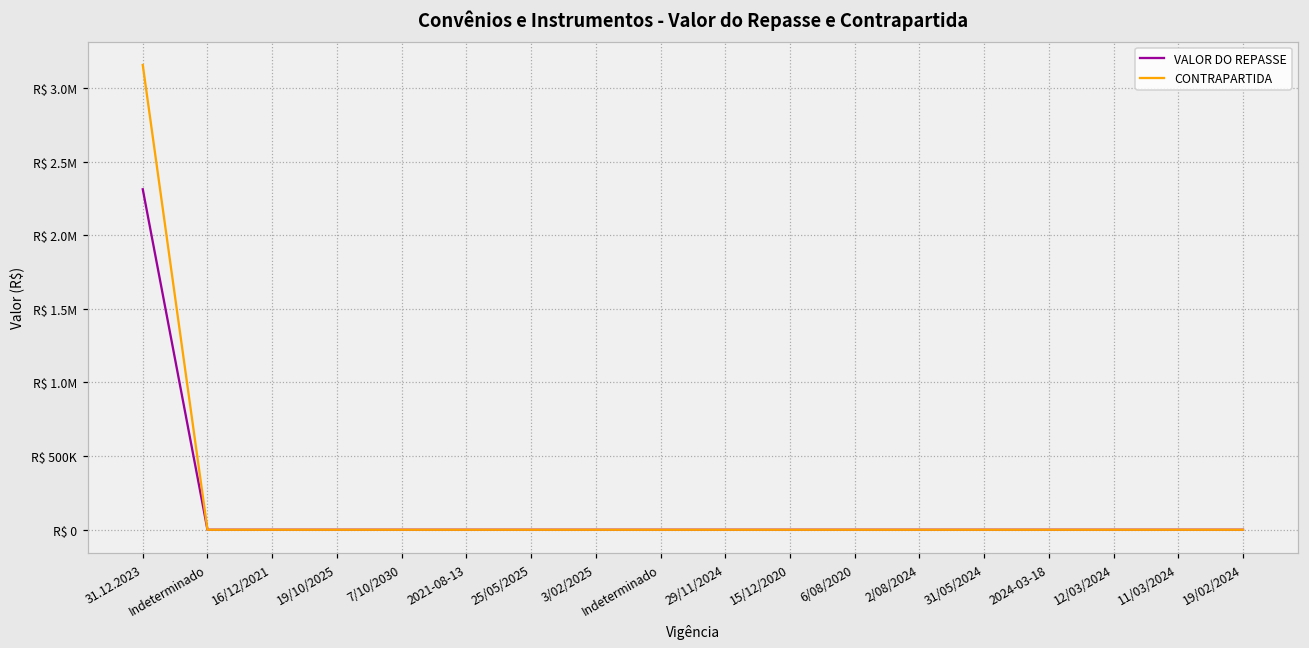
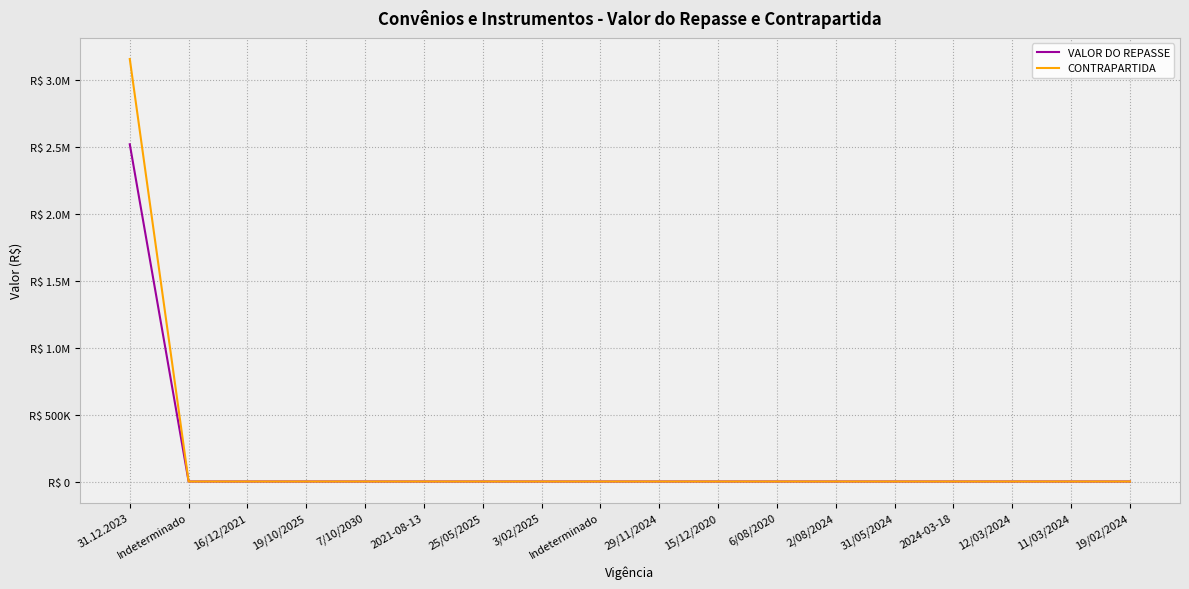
VALOR DO REPASSE, 31.12.2023: R$ 2310000 -> R$ 2520000
